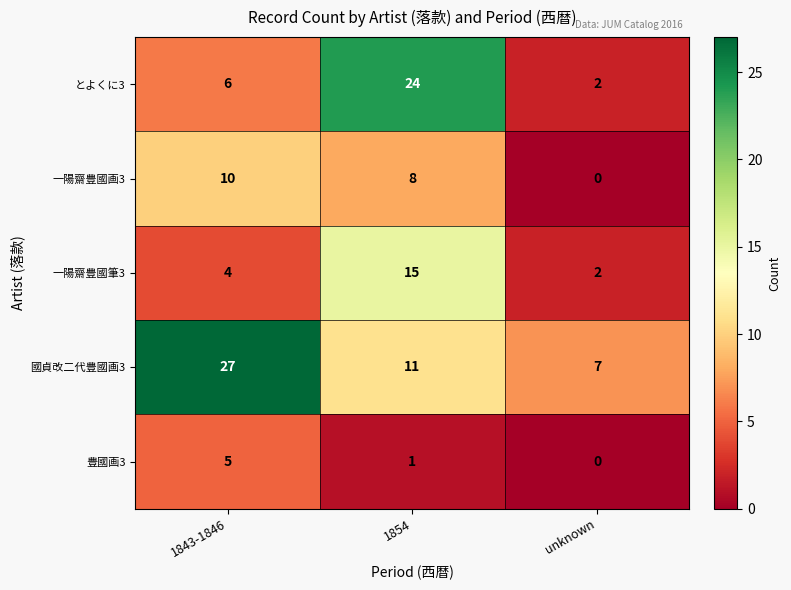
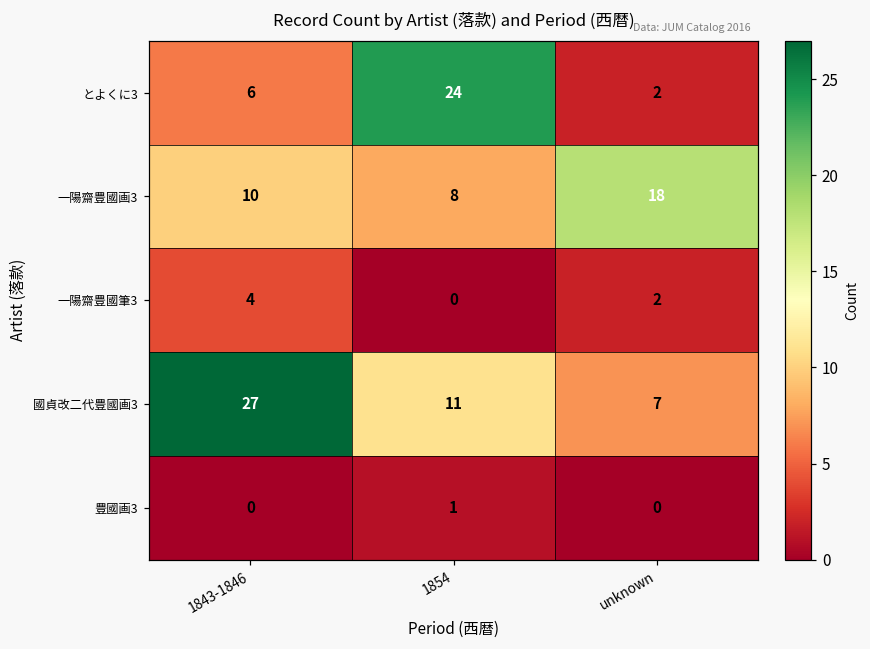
一陽齋豊國画3, unknown: 0 -> 18
一陽齋豊國筆3, 1854: 15 -> 0
豊國画3, 1843-1846: 5 -> 0
